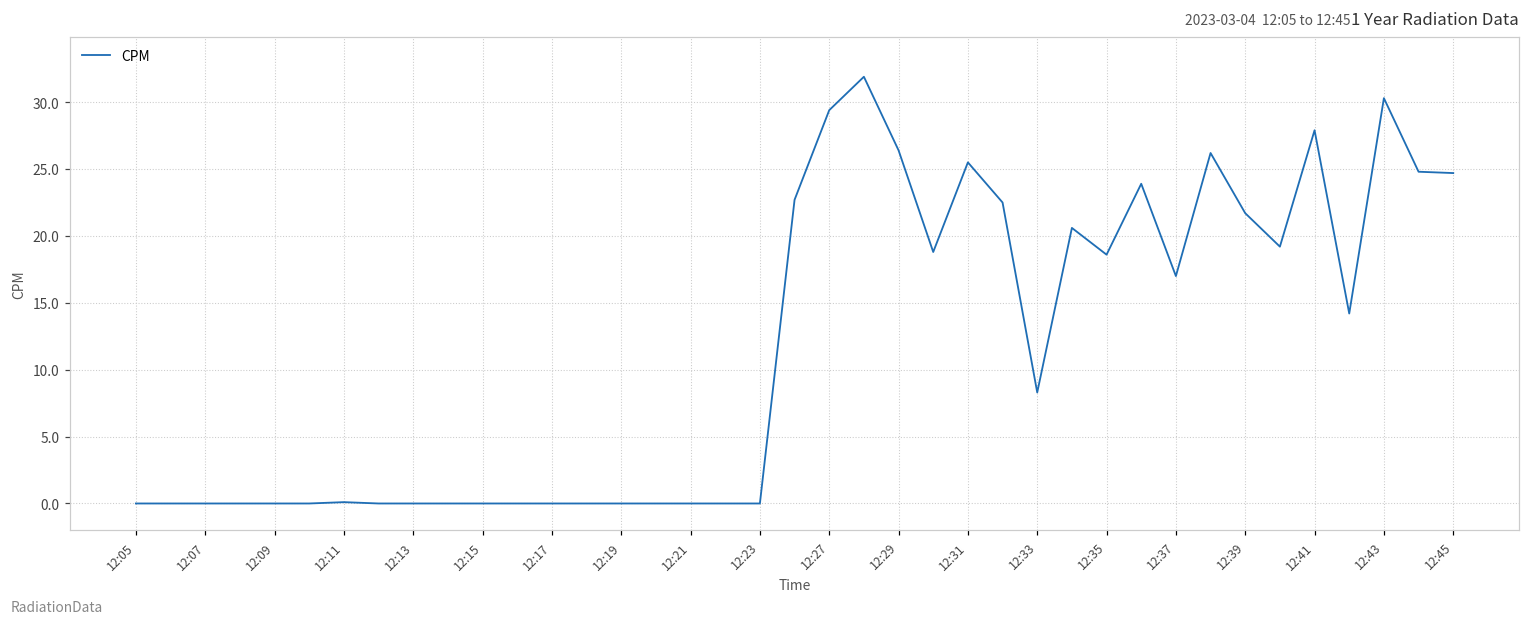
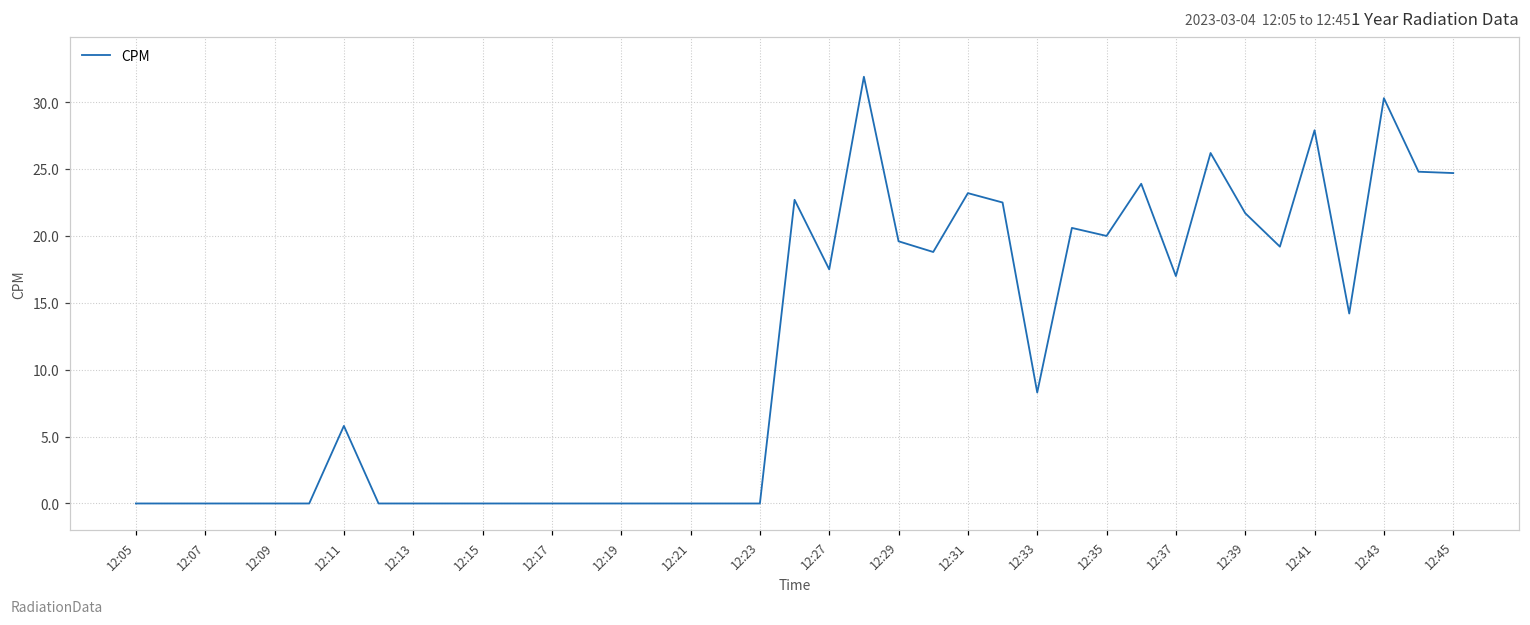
12:11: 0.1 -> 5.8
12:27: 29.4 -> 17.5
12:29: 26.4 -> 19.6
12:31: 25.5 -> 23.2
12:35: 18.6 -> 20.0
